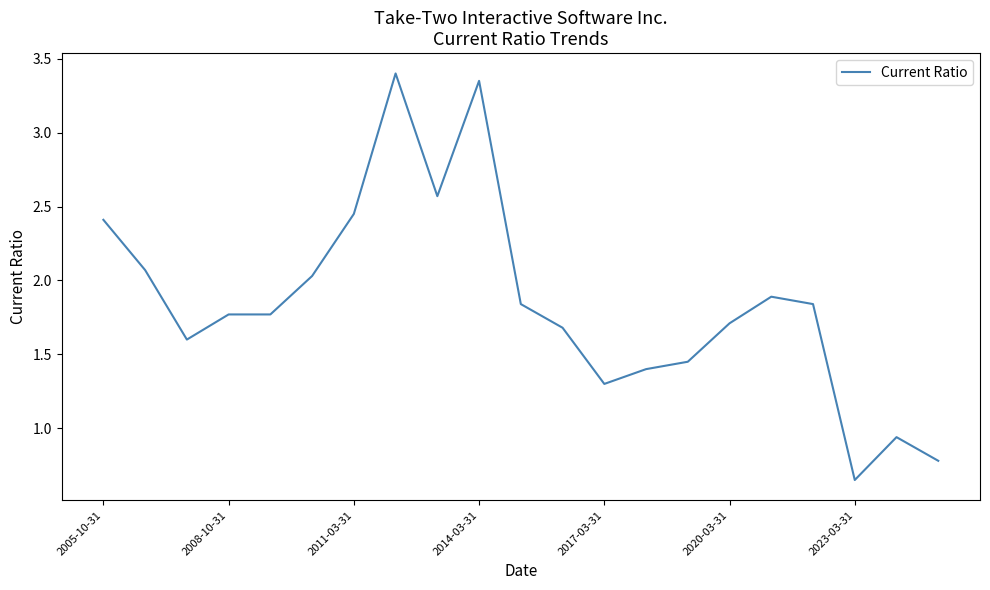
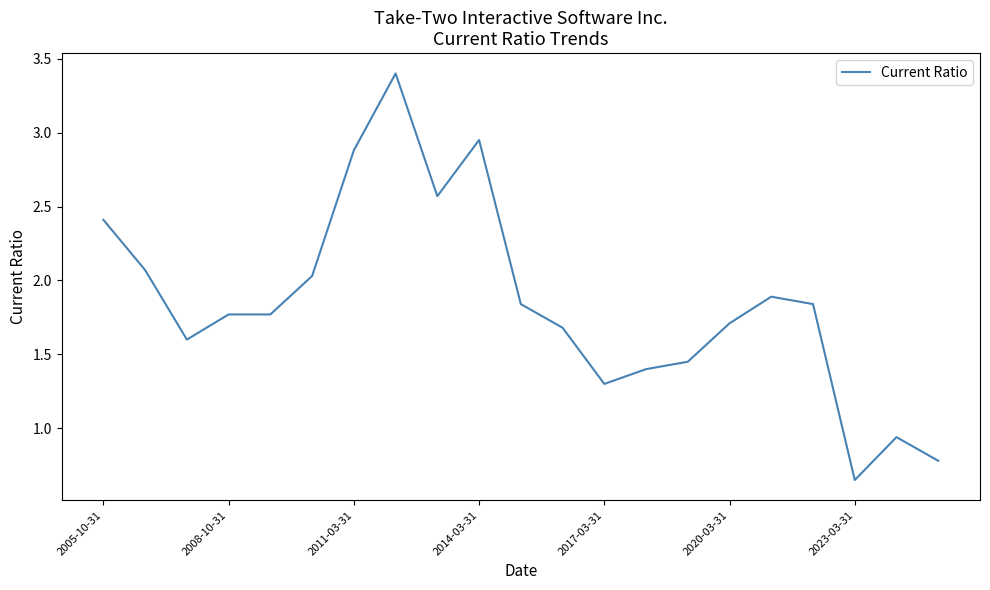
2011-03-31: 2.45 -> 2.88
2014-03-31: 3.35 -> 2.95
